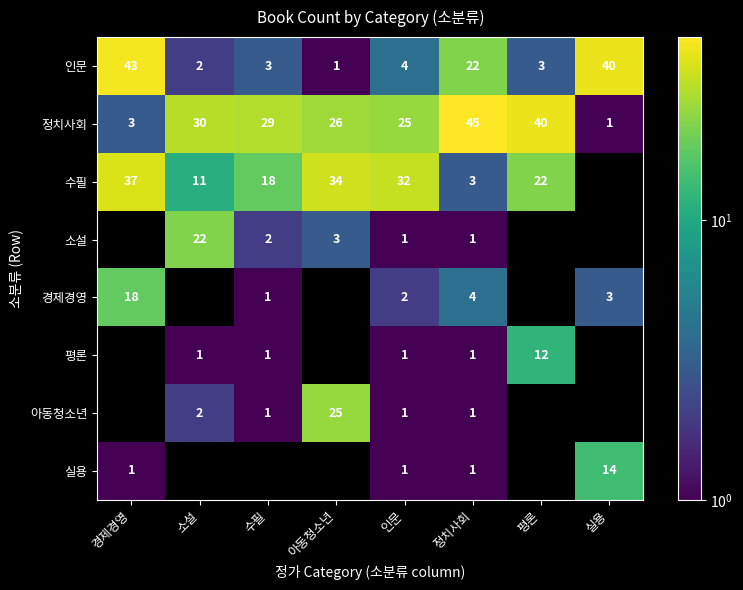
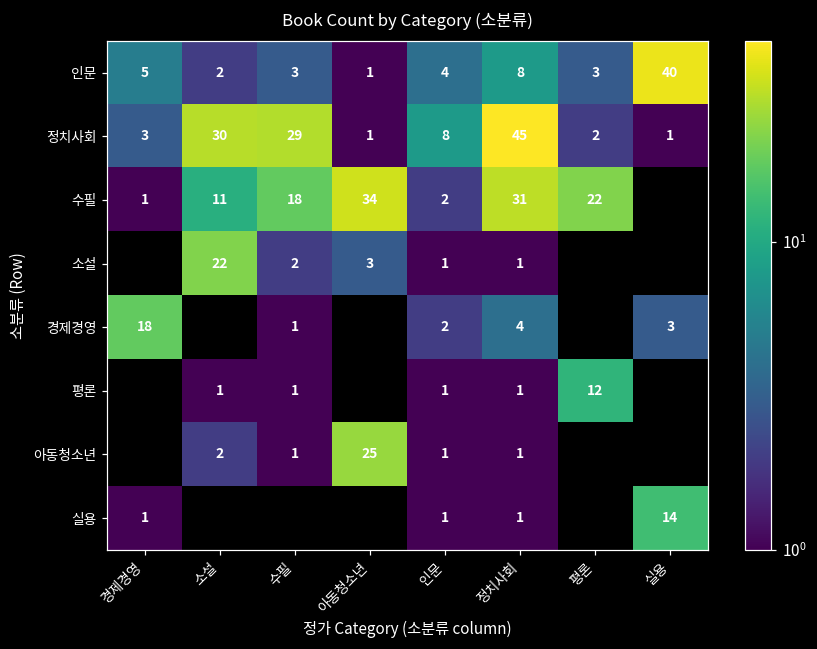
인문, 경제경영: 43 -> 5
인문, 정치사회: 22 -> 8
정치사회, 아동청소년: 26 -> 1
정치사회, 인문: 25 -> 8
정치사회, 평론: 40 -> 2
수필, 경제경영: 37 -> 1
수필, 인문: 32 -> 2
수필, 정치사회: 3 -> 31
